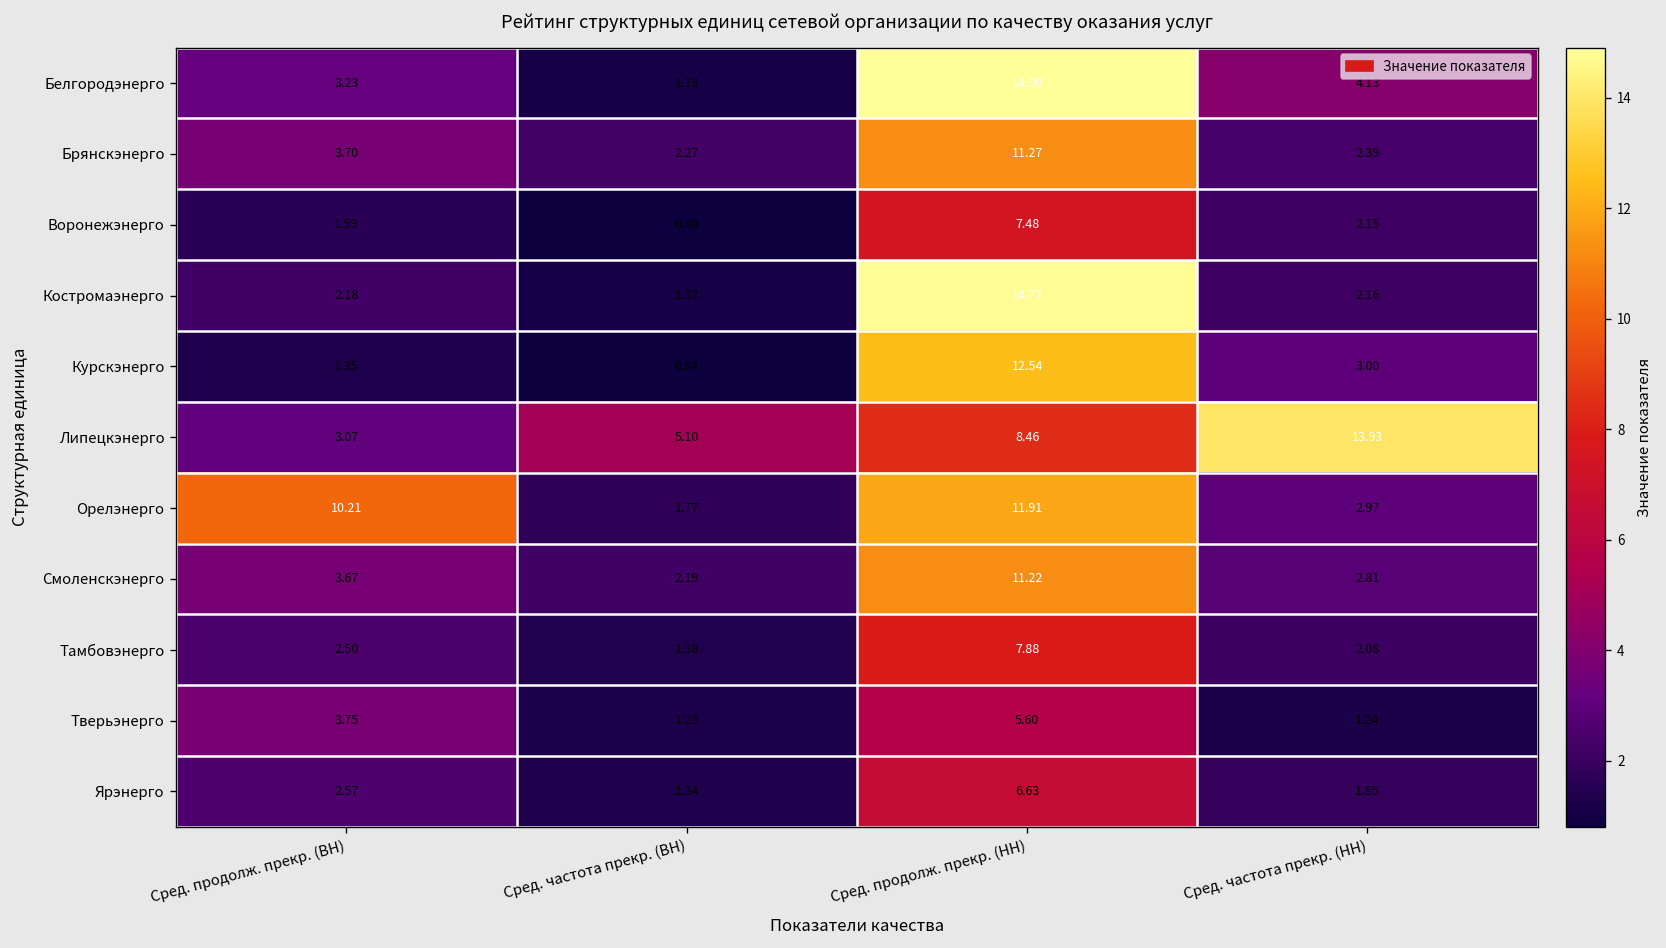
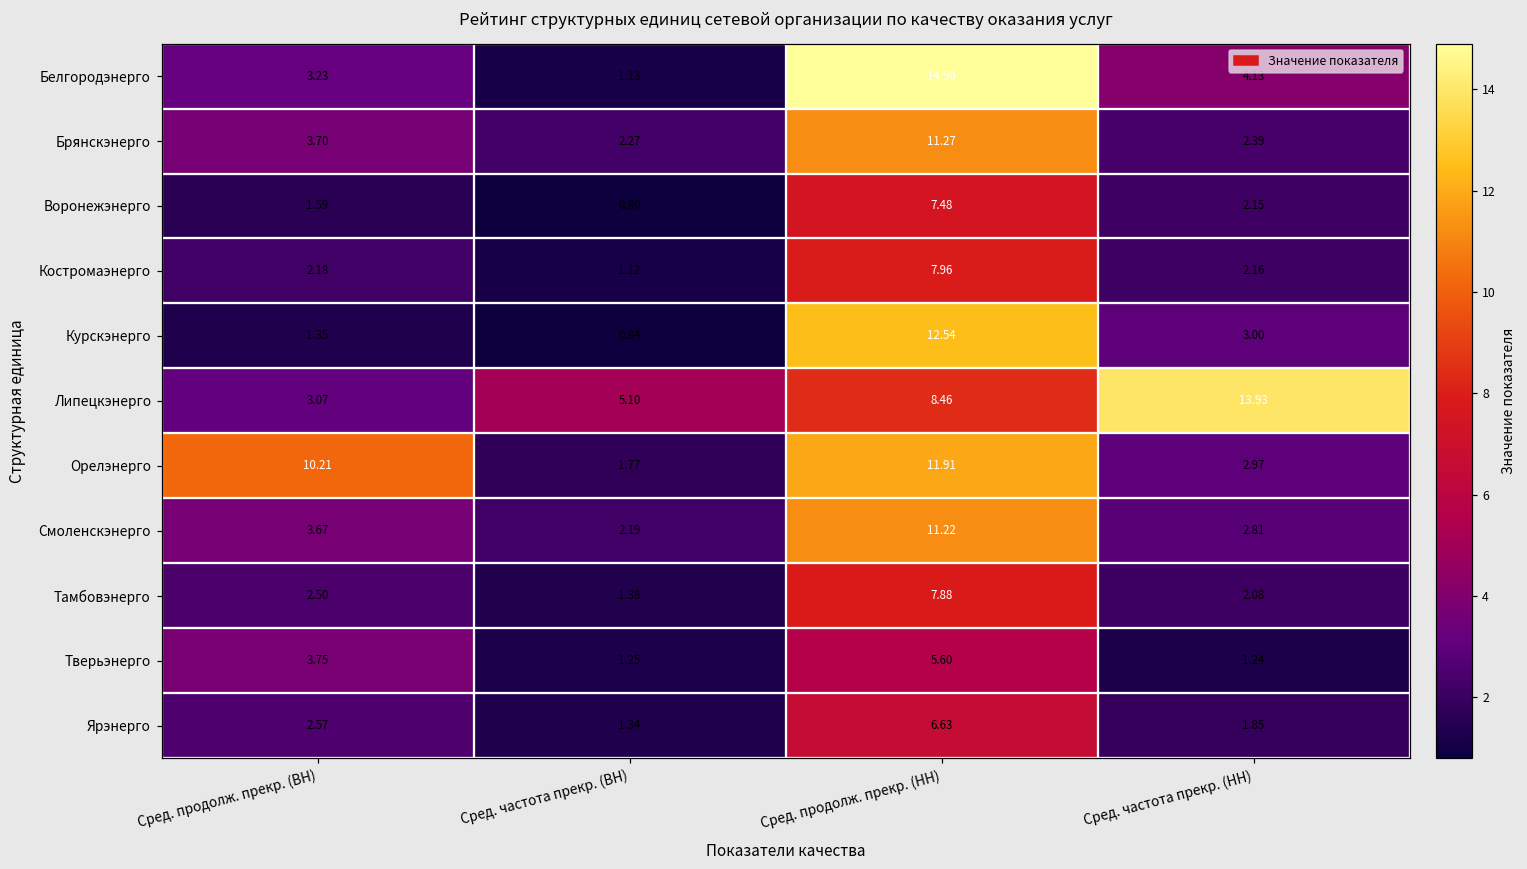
Костромаэнерго, Сред. продолж. прекр. (НН): 14.77 -> 7.96
